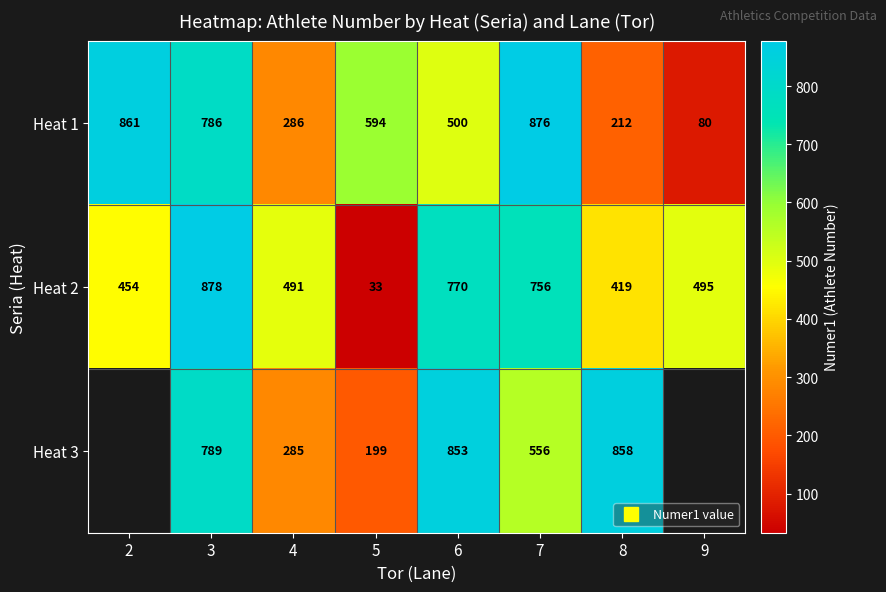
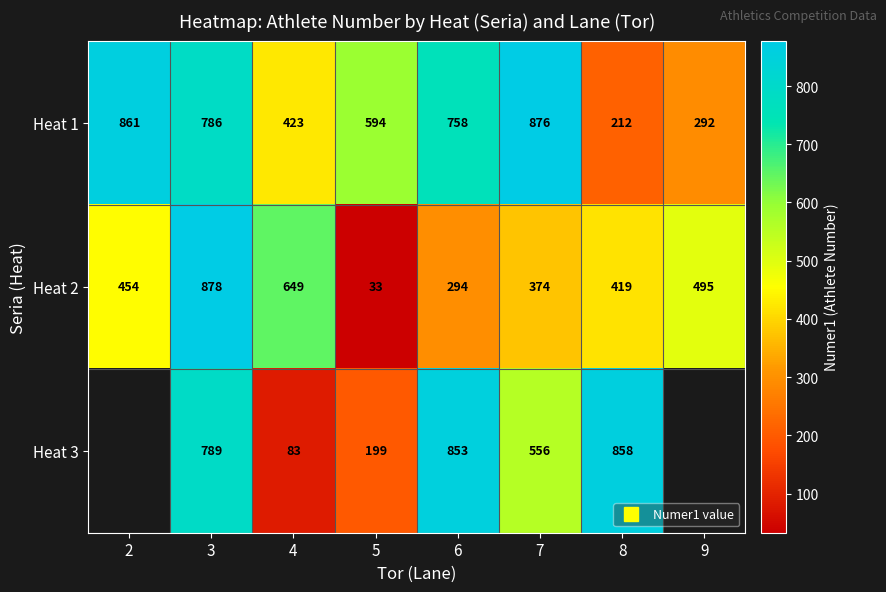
Heat 1, 4: 286 -> 423
Heat 1, 6: 500 -> 758
Heat 1, 9: 80 -> 292
Heat 2, 4: 491 -> 649
Heat 2, 6: 770 -> 294
Heat 2, 7: 756 -> 374
Heat 3, 4: 285 -> 83
